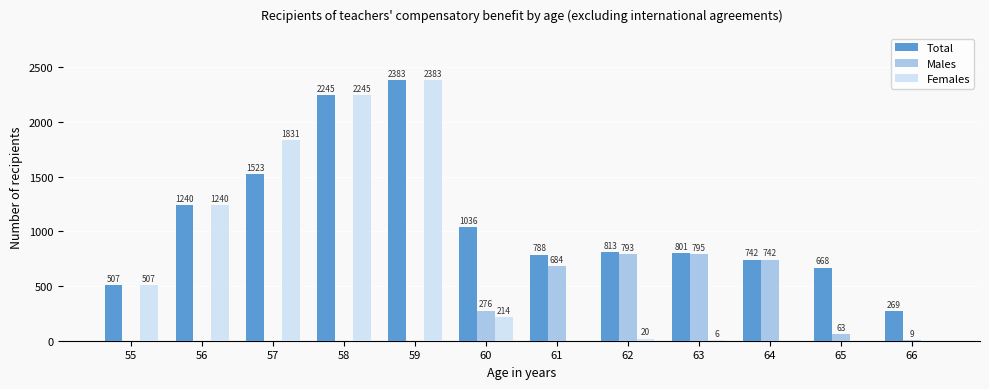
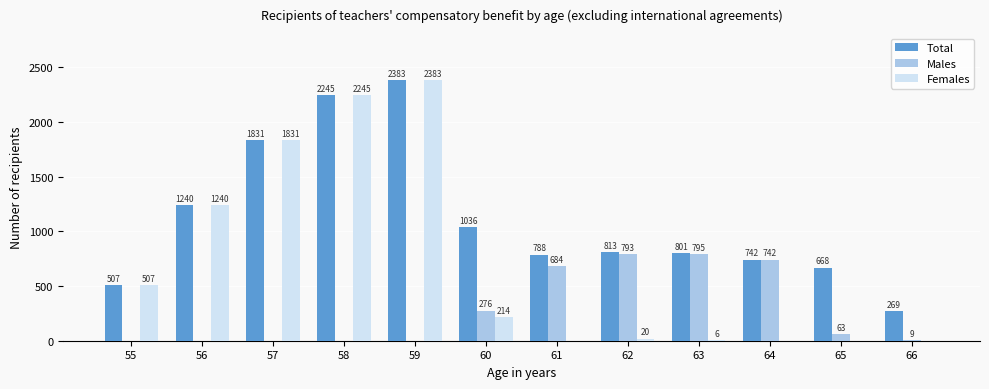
Total, 57: 1523 -> 1831
